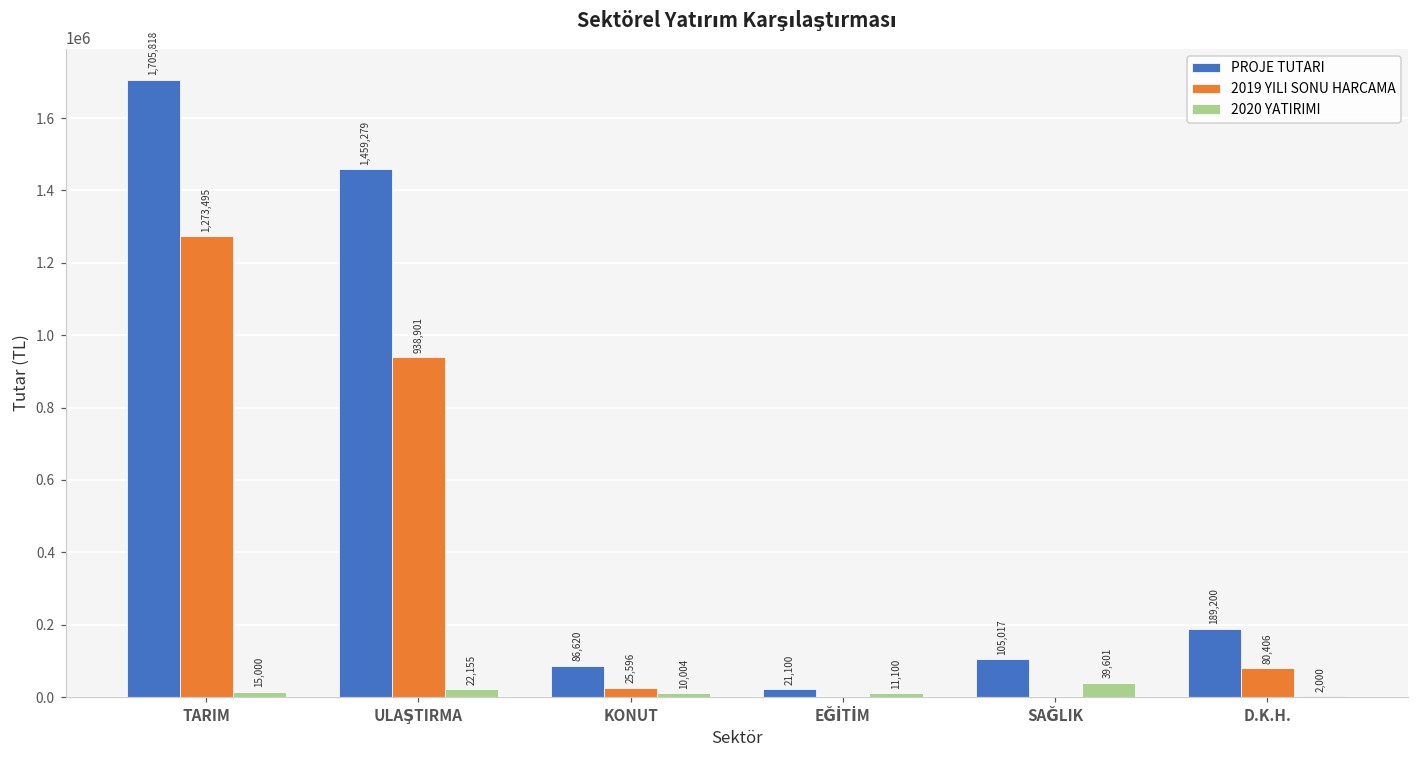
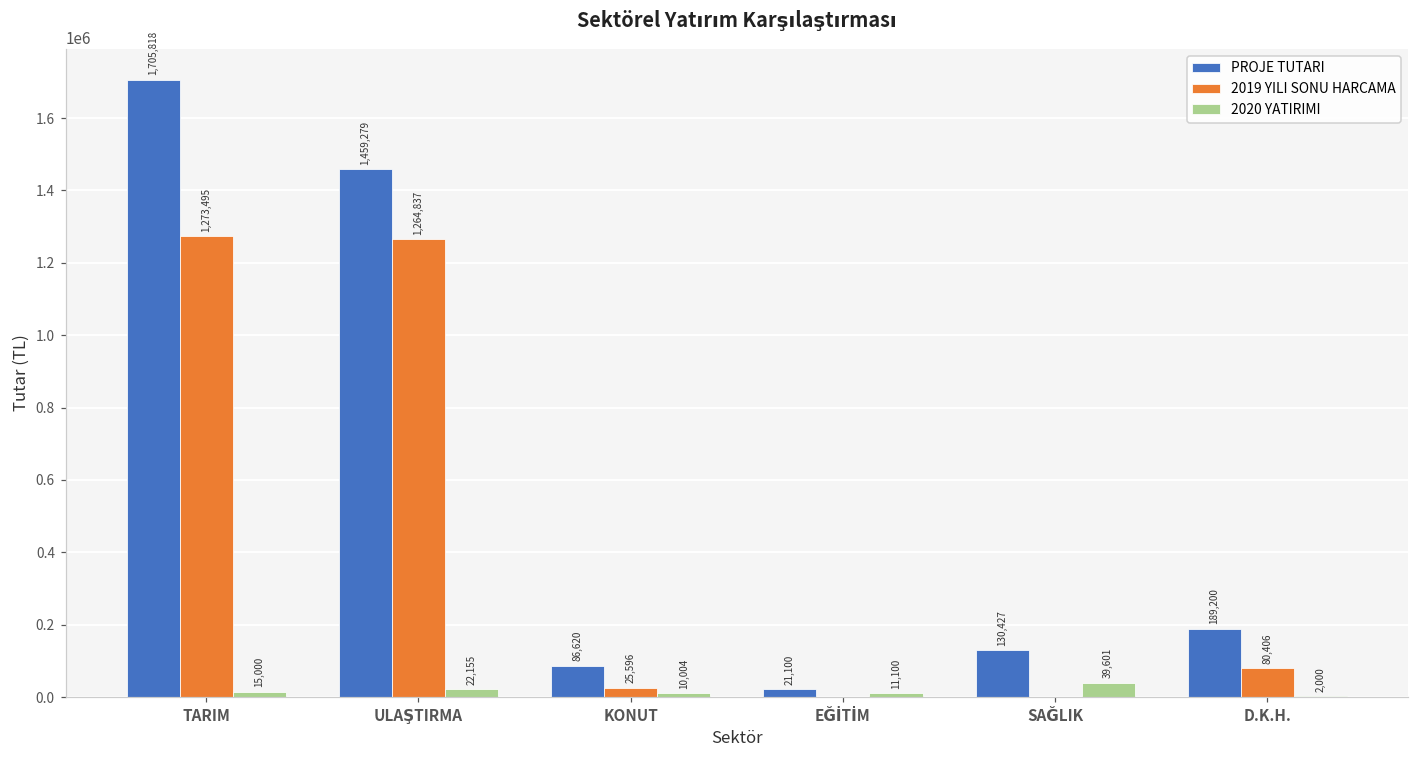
2019 YILI SONU HARCAMA, ULAŞTIRMA: 938,901 -> 1,264,837
PROJE TUTARI, SAĞLIK: 105,017 -> 130,427
